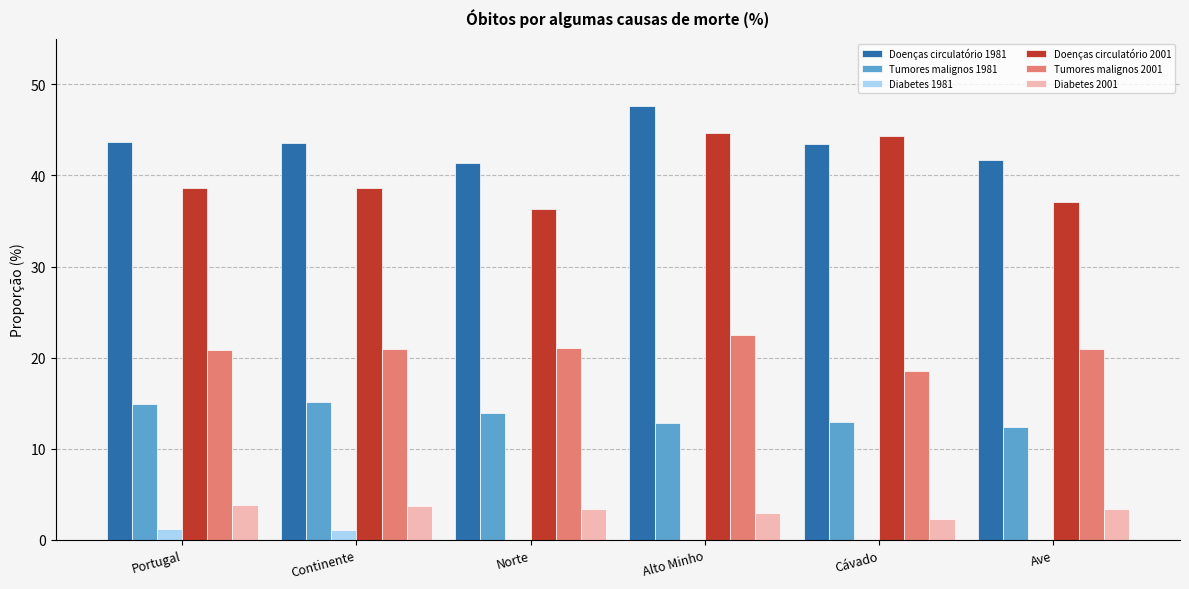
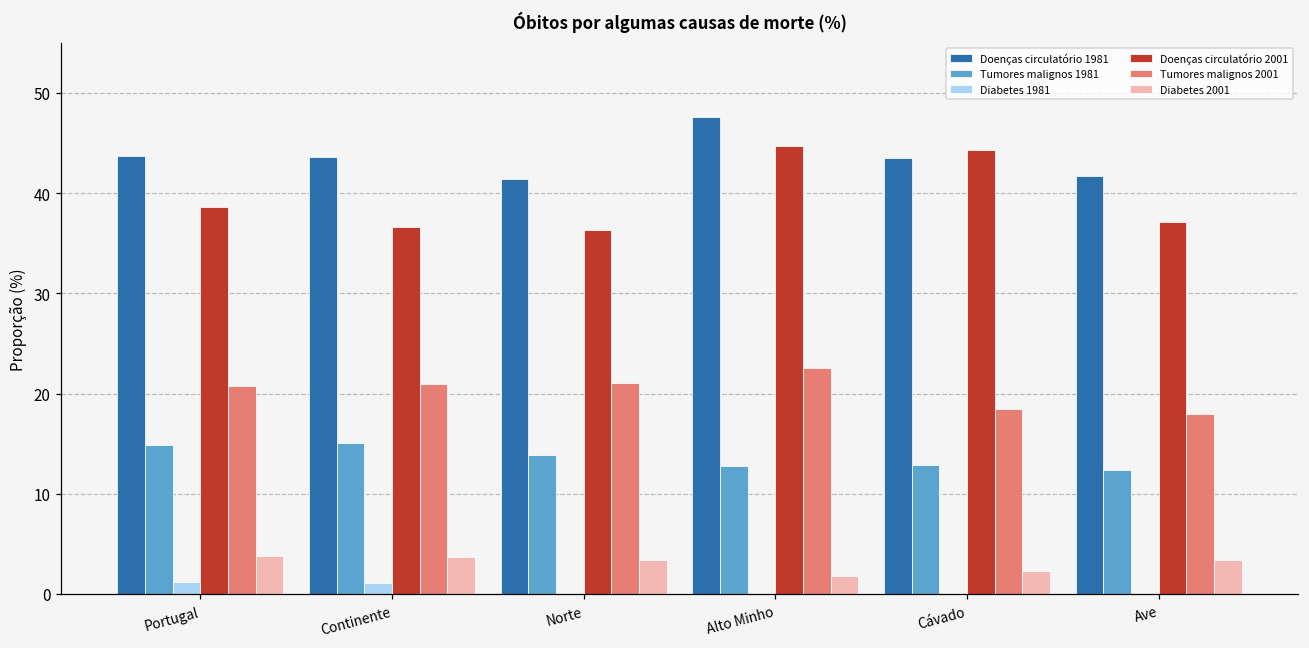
Doenças circulatório 2001, Continente: 39 -> 37
Diabetes 2001, Alto Minho: 3 -> 2
Tumores malignos 2001, Ave: 21 -> 18
